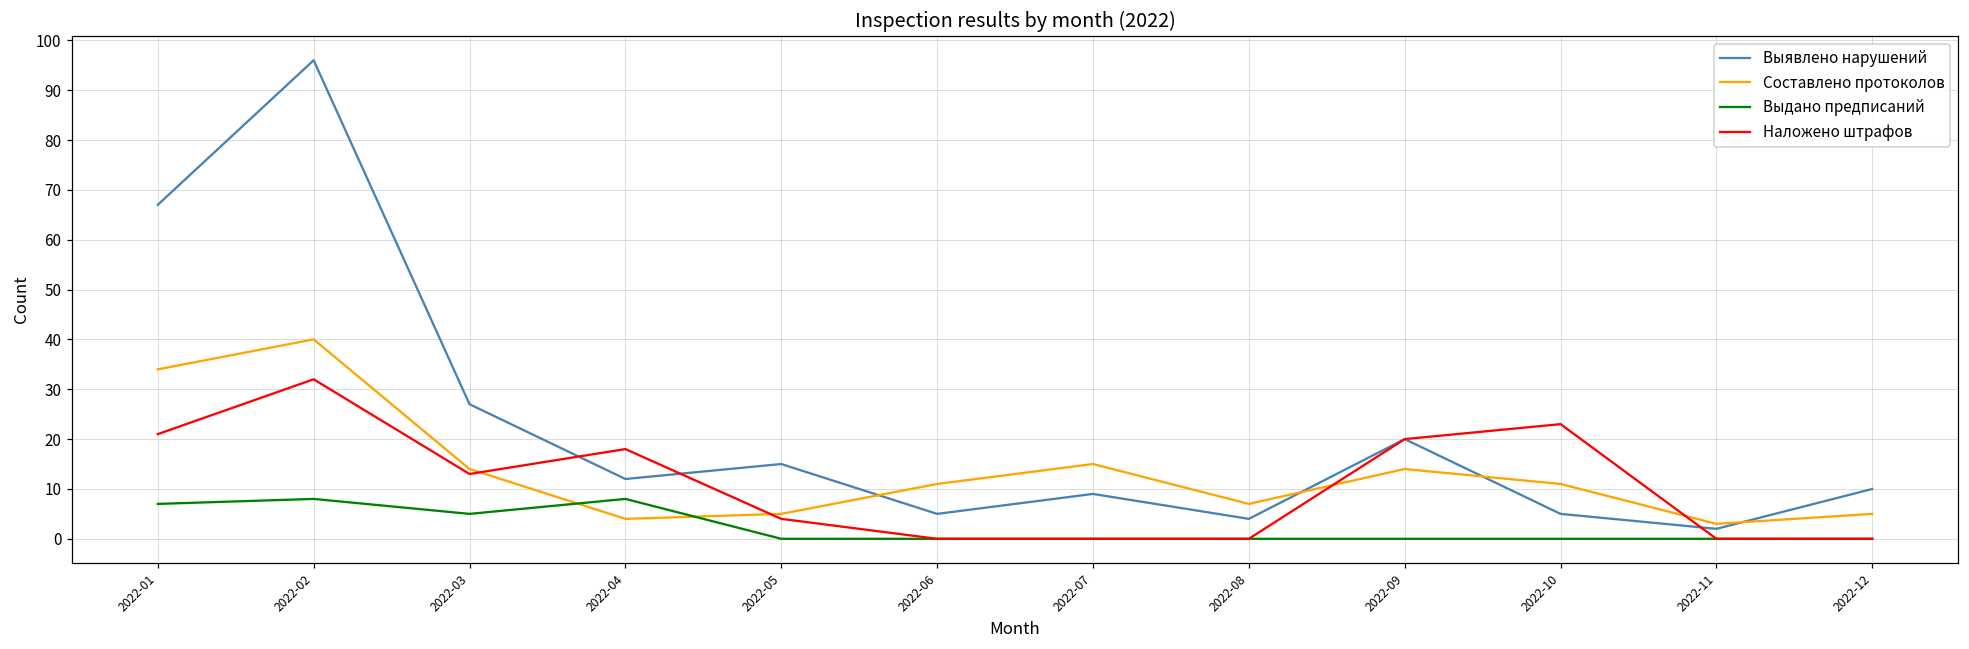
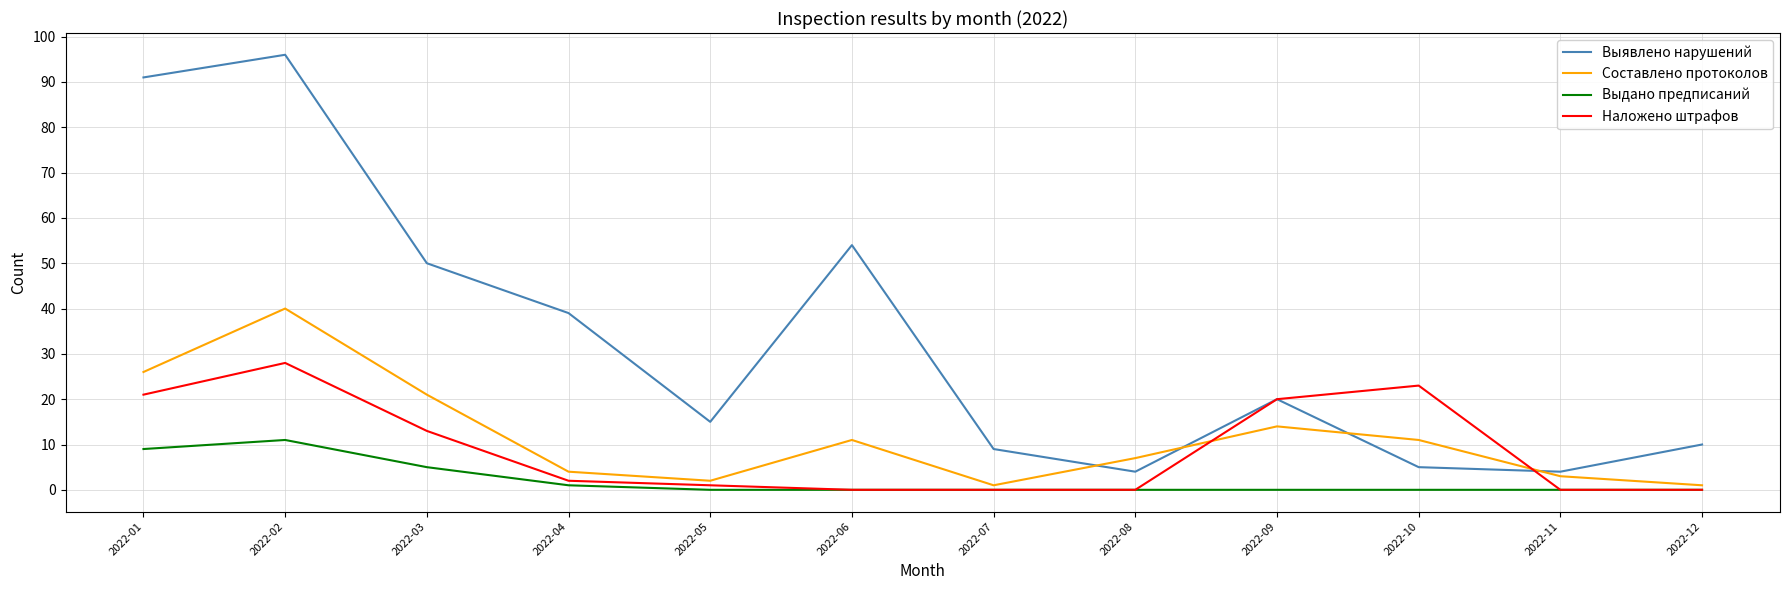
Выявлено нарушений, 2022-01: 67 -> 91
Составлено протоколов, 2022-01: 34 -> 26
Выдано предписаний, 2022-01: 7 -> 9
Выдано предписаний, 2022-02: 8 -> 11
Наложено штрафов, 2022-02: 32 -> 28
Выявлено нарушений, 2022-03: 27 -> 50
Составлено протоколов, 2022-03: 14 -> 21
Выявлено нарушений, 2022-04: 12 -> 39
Выдано предписаний, 2022-04: 8 -> 1
Наложено штрафов, 2022-04: 18 -> 2
Составлено протоколов, 2022-05: 5 -> 2
Наложено штрафов, 2022-05: 4 -> 1
Выявлено нарушений, 2022-06: 5 -> 54
Составлено протоколов, 2022-07: 15 -> 1
Выявлено нарушений, 2022-11: 2 -> 4
Составлено протоколов, 2022-12: 5 -> 1
